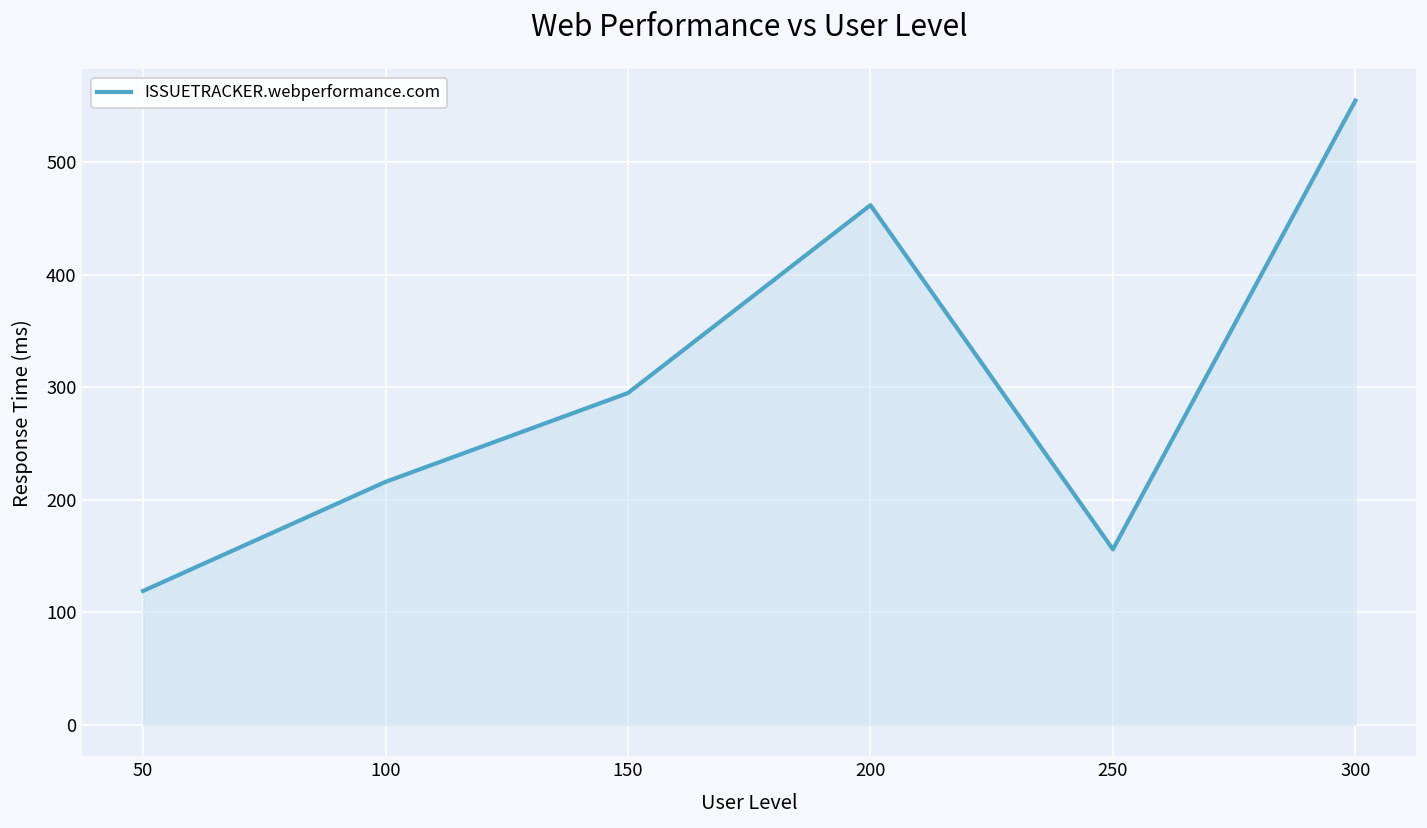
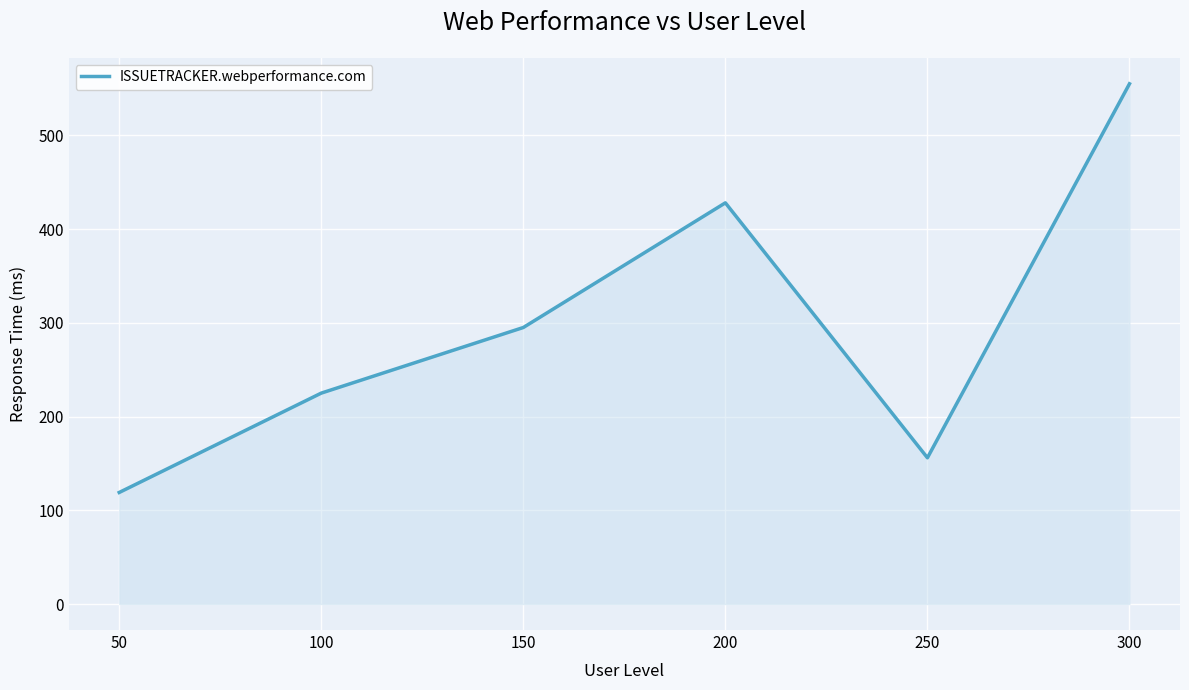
100: 220 -> 230
200: 460 -> 430
